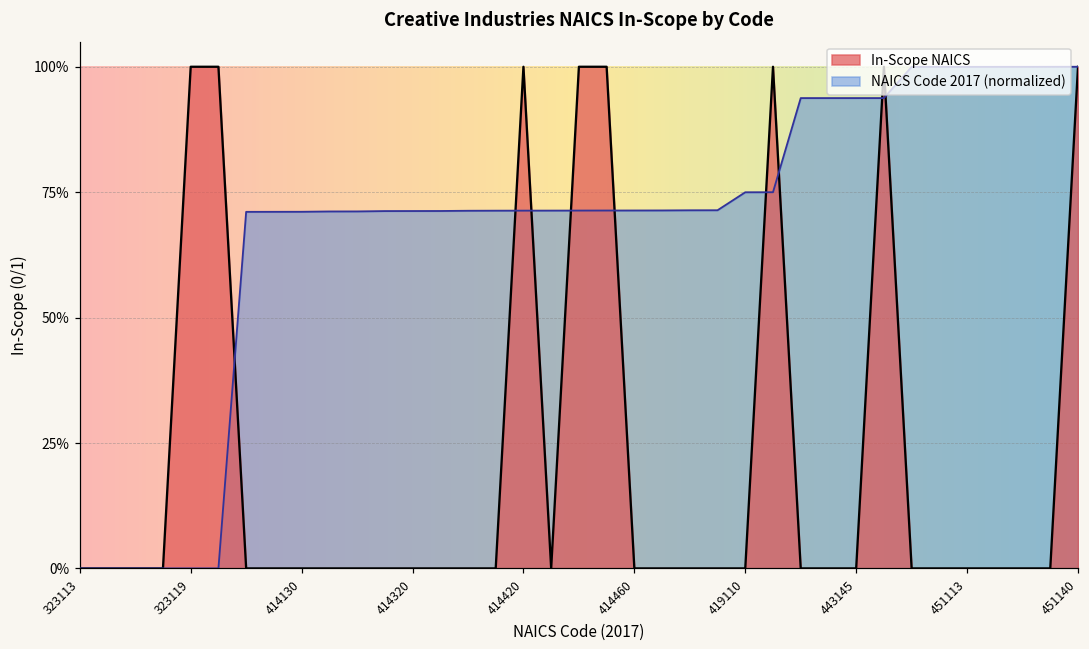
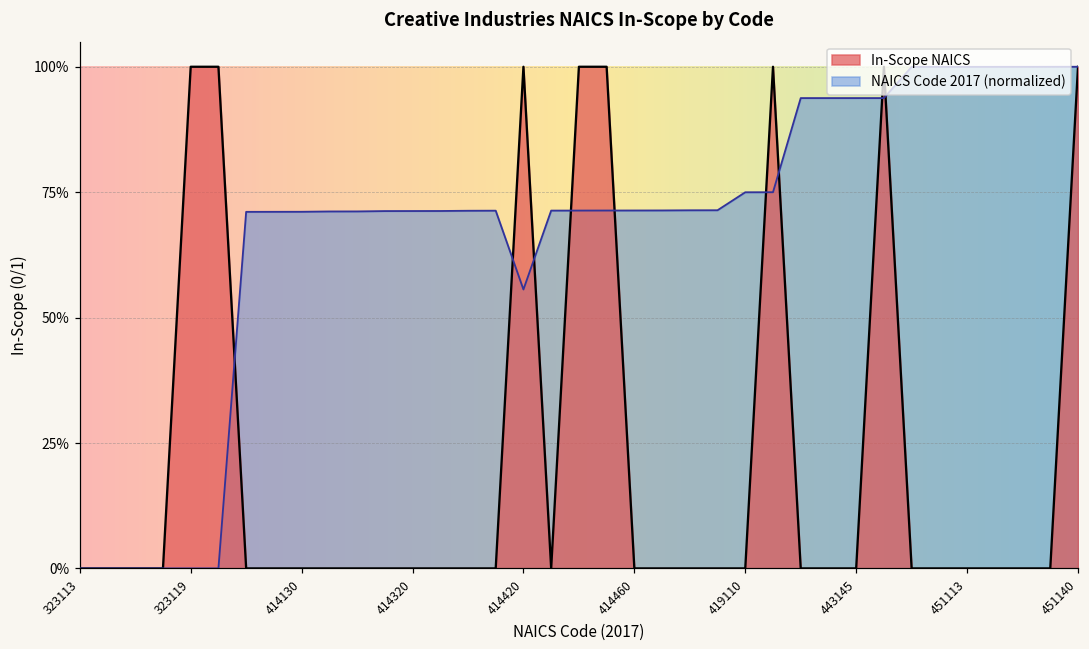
NAICS Code 2017 (normalized), 414420: 71% -> 56%
